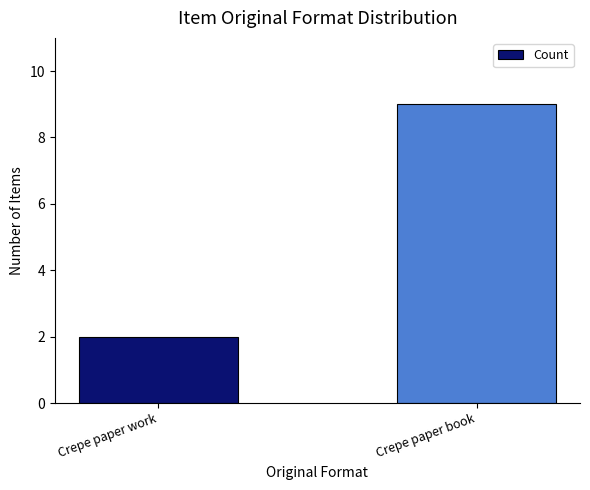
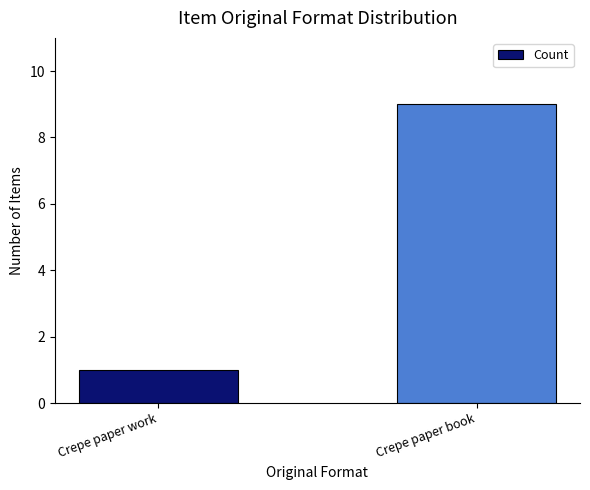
Crepe paper work: 2 -> 1
